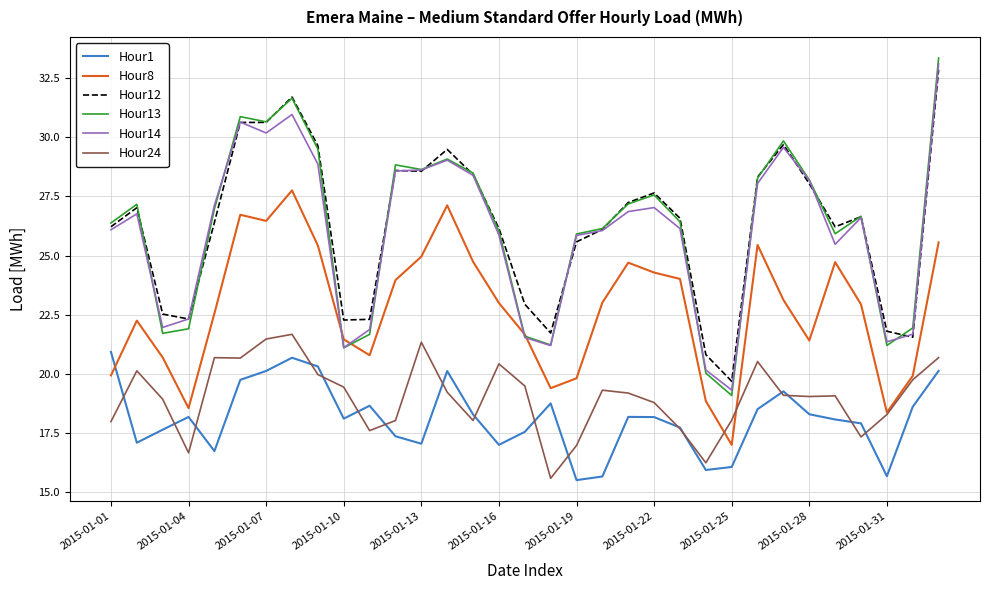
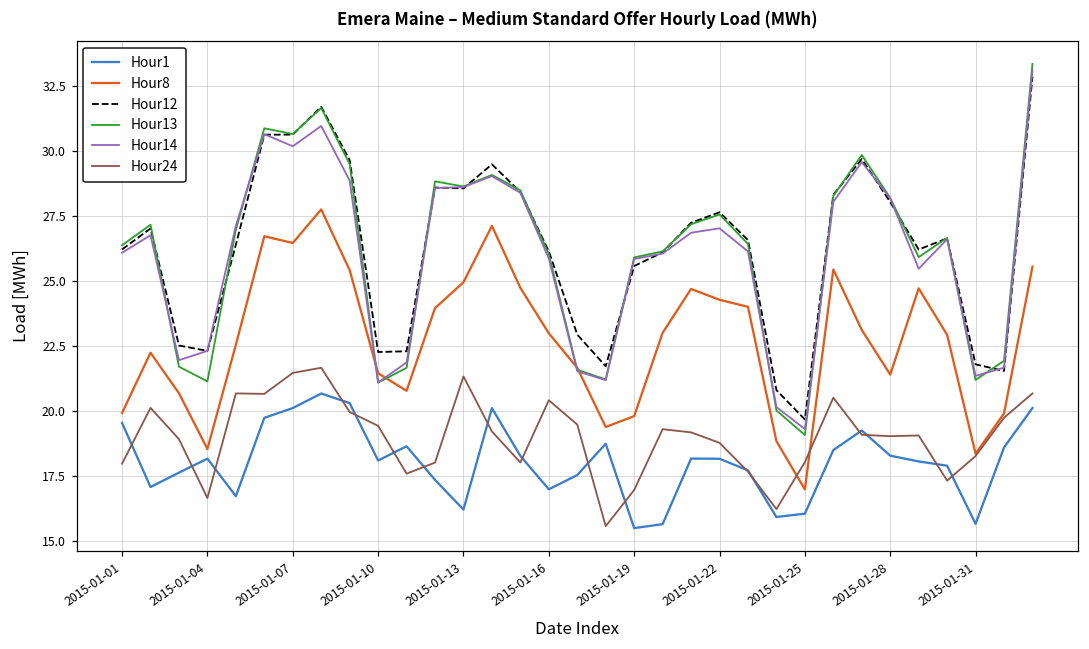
Hour1, 2015-01-01: 20.9 -> 19.5
Hour13, 2015-01-04: 21.9 -> 21.1
Hour1, 2015-01-13: 17.0 -> 16.2
